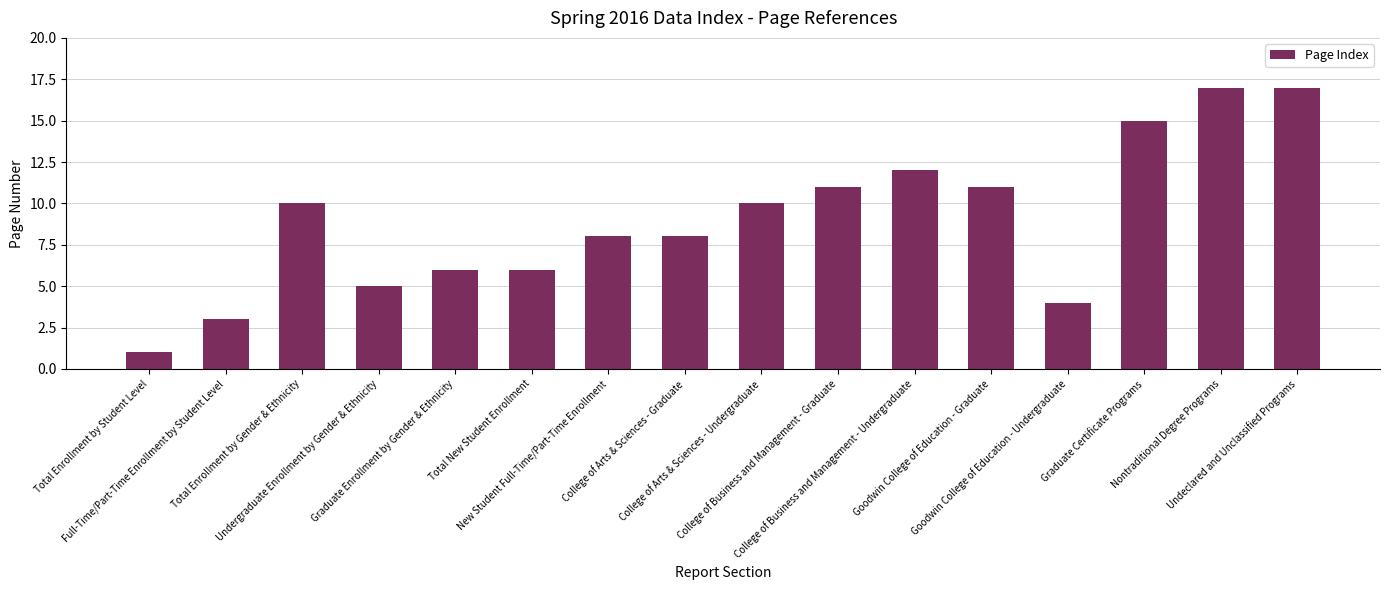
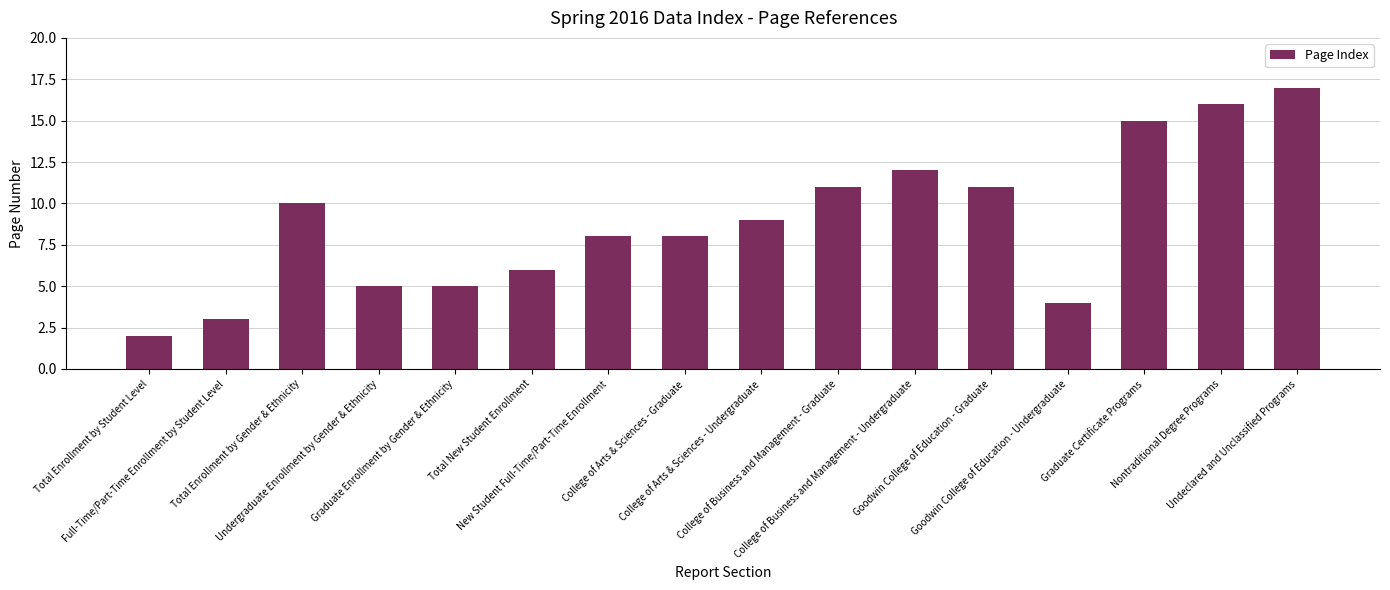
Total Enrollment by Student Level: 1 -> 2
Graduate Enrollment by Gender & Ethnicity: 6 -> 5
College of Arts & Sciences - Undergraduate: 10 -> 9
Nontraditional Degree Programs: 17 -> 16
